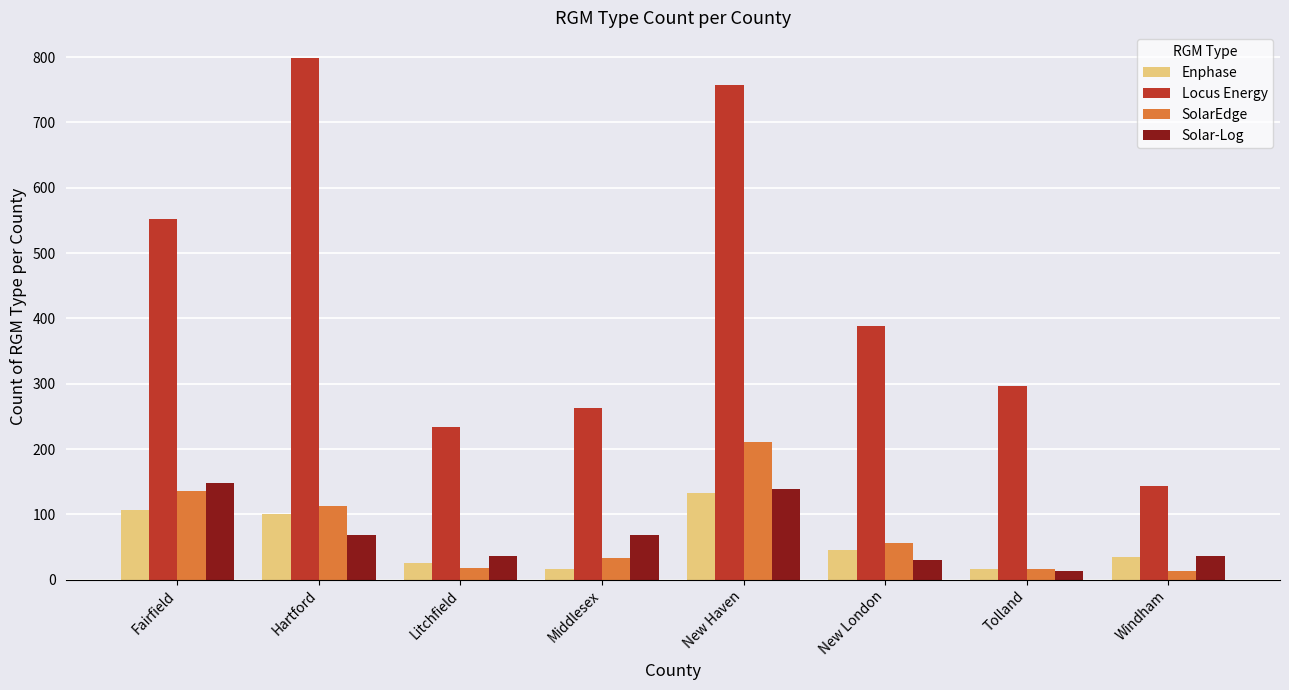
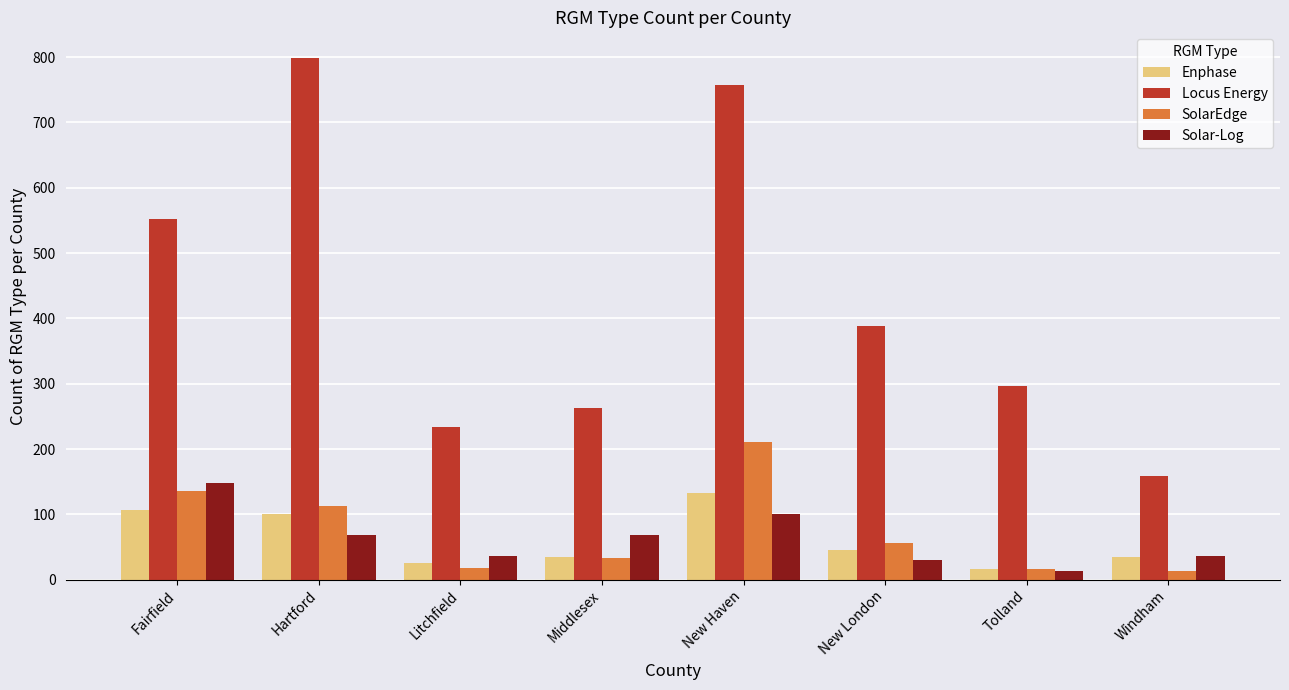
Enphase, Middlesex: 20 -> 30
Solar-Log, New Haven: 140 -> 100
Locus Energy, Windham: 140 -> 160
